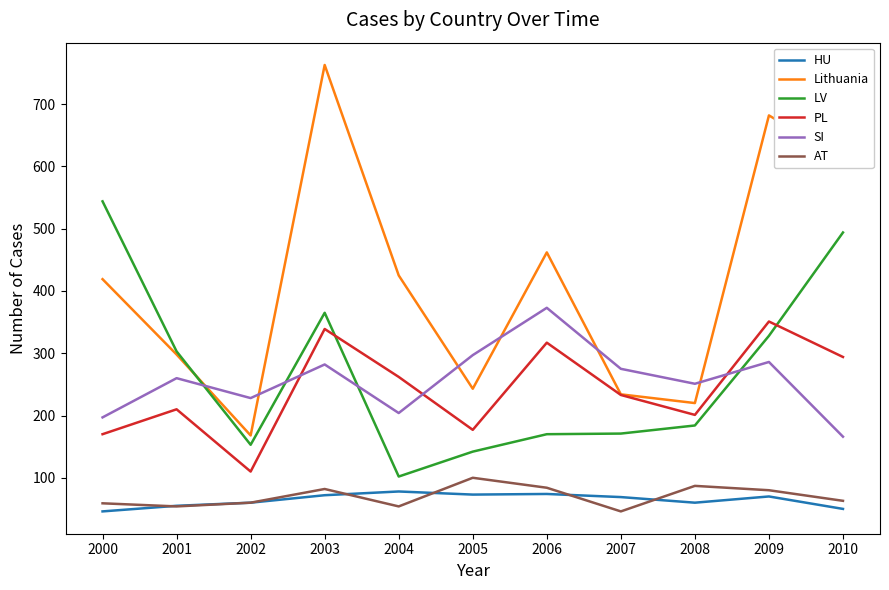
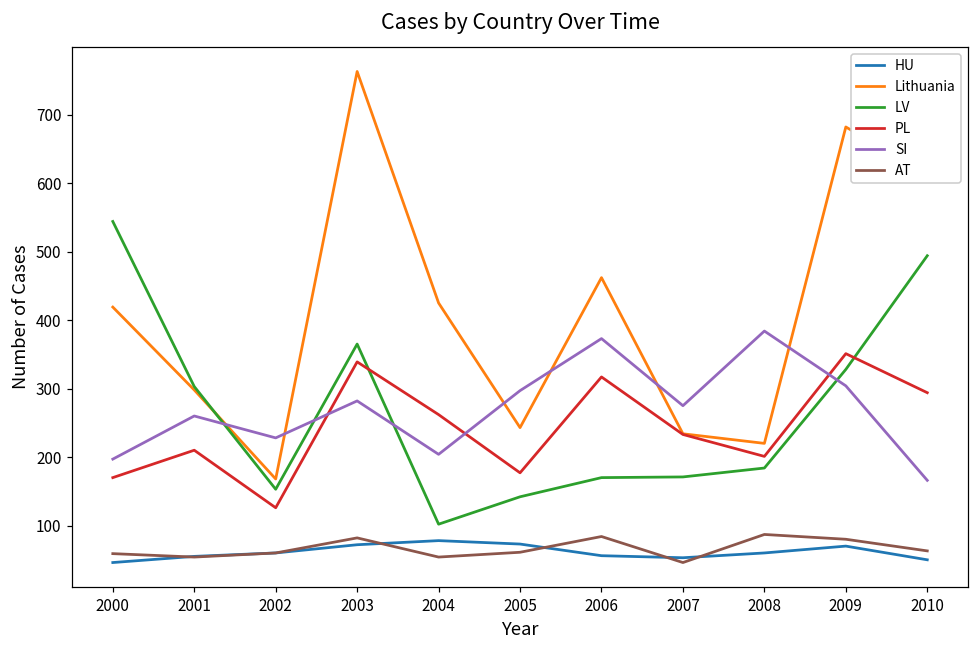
PL, 2002: 110 -> 130
AT, 2005: 100 -> 60
HU, 2006: 70 -> 60
HU, 2007: 70 -> 50
SI, 2008: 250 -> 380
SI, 2009: 290 -> 300
